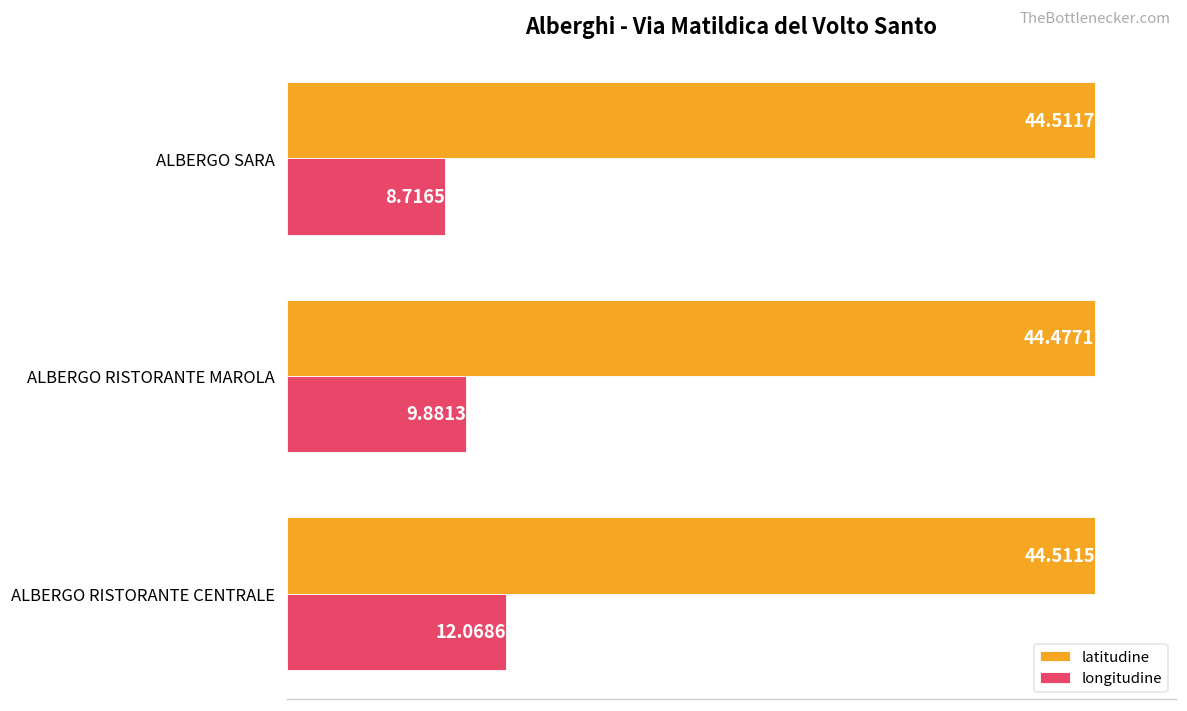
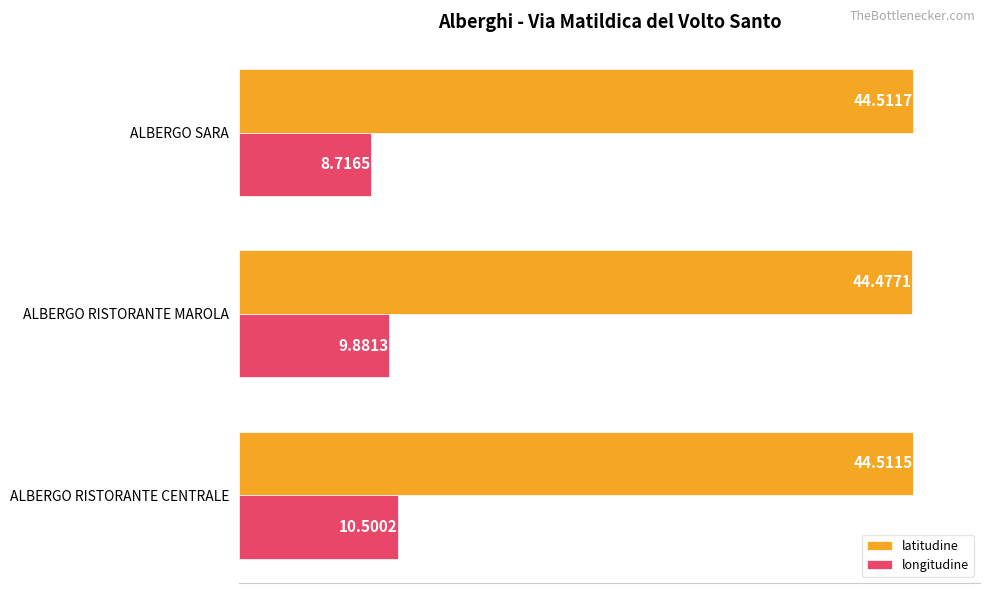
longitudine, ALBERGO RISTORANTE CENTRALE: 12.0686 -> 10.5002
